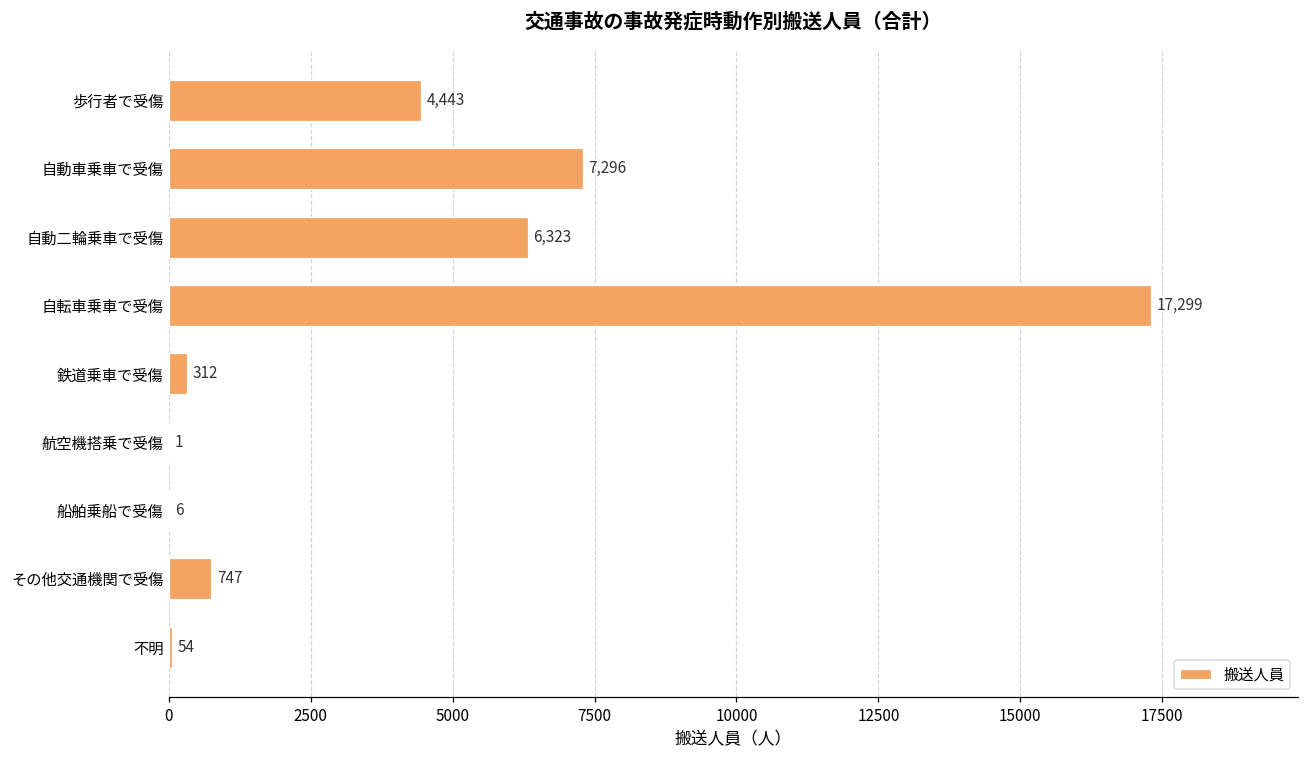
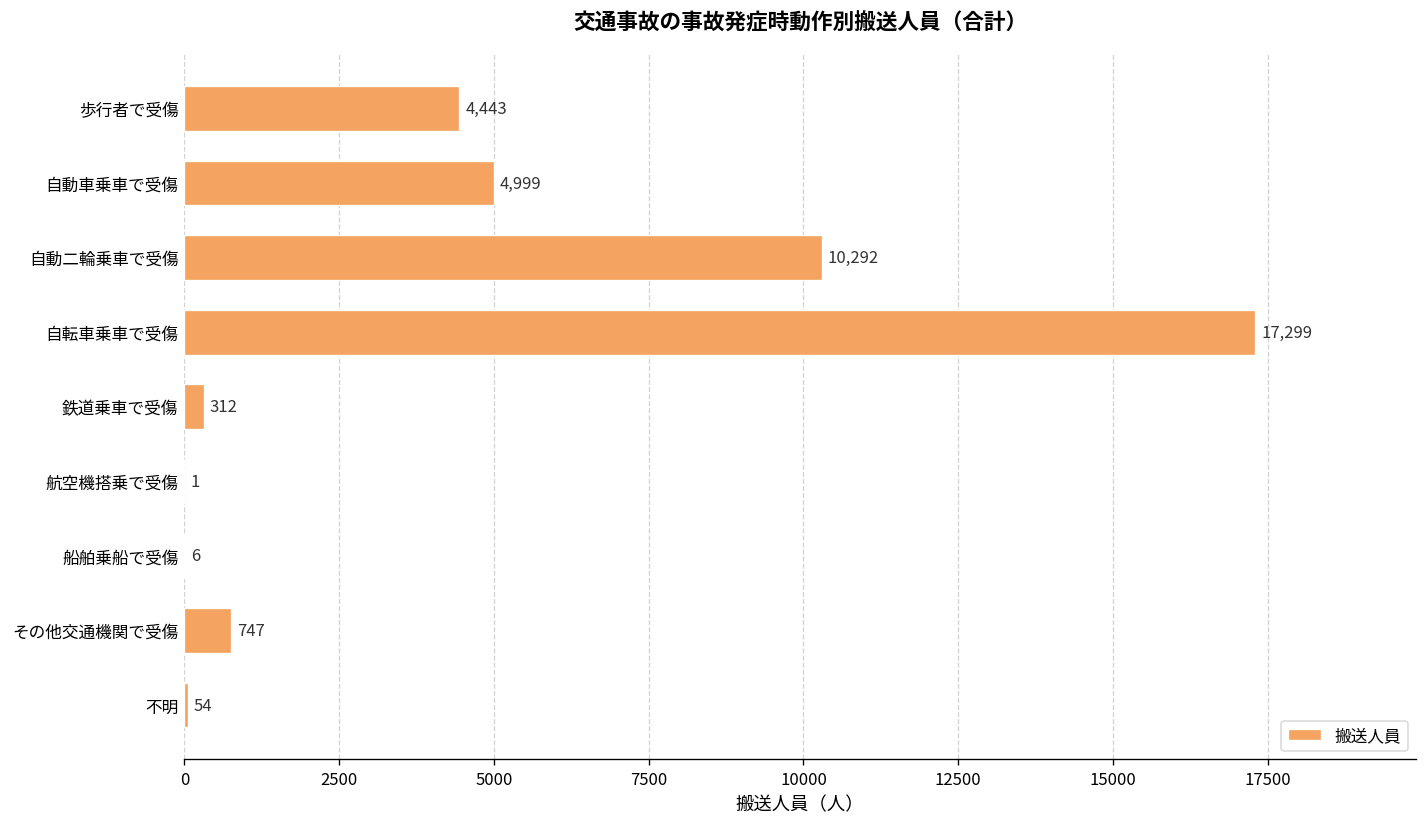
自動車乗車で受傷: 7,296 -> 4,999
自動二輪乗車で受傷: 6,323 -> 10,292
